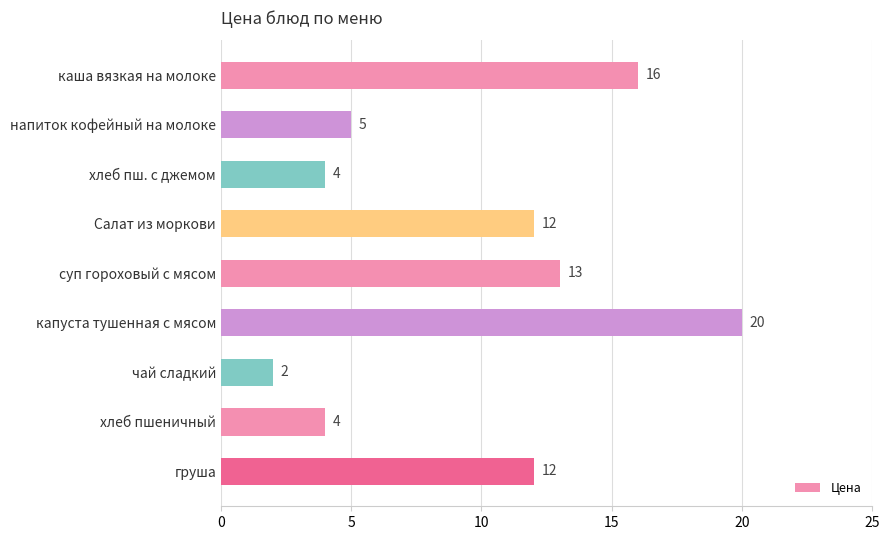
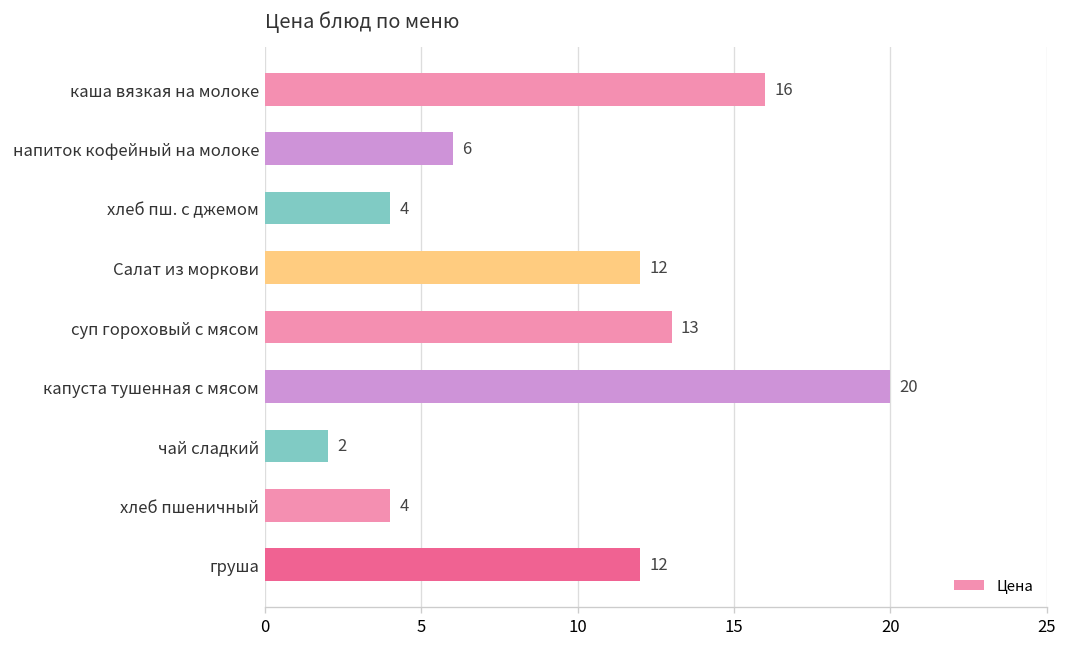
напиток кофейный на молоке: 5 -> 6
